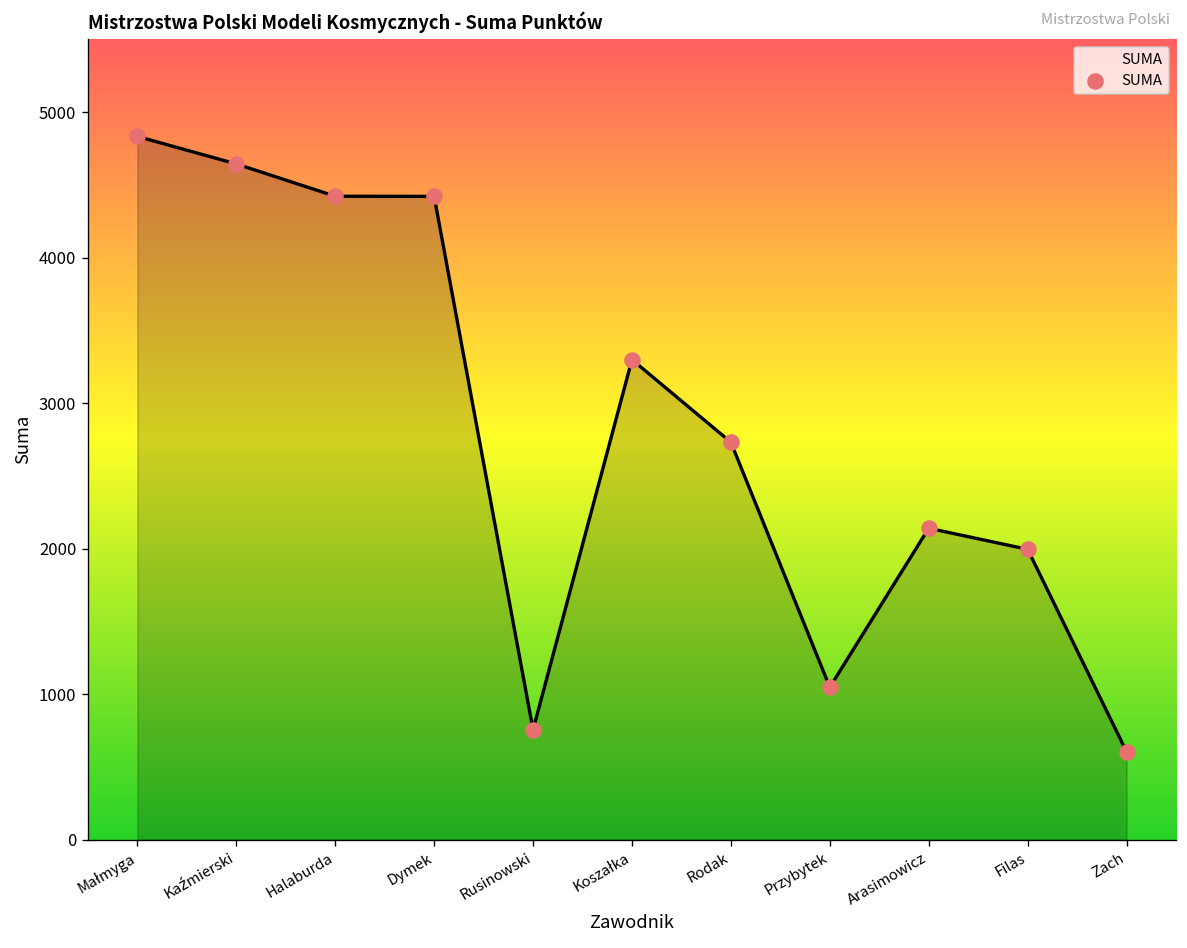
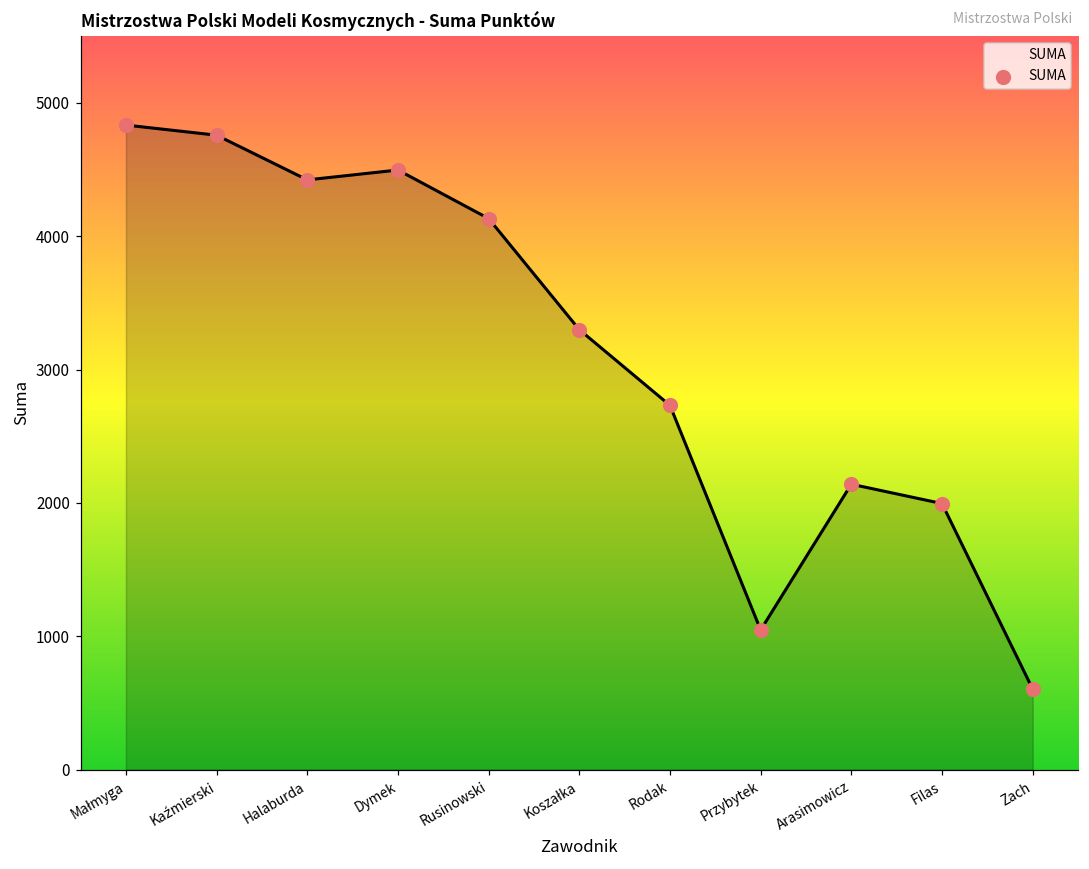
Kaźmierski: 4640 -> 4760
Dymek: 4420 -> 4500
Rusinowski: 760 -> 4130
